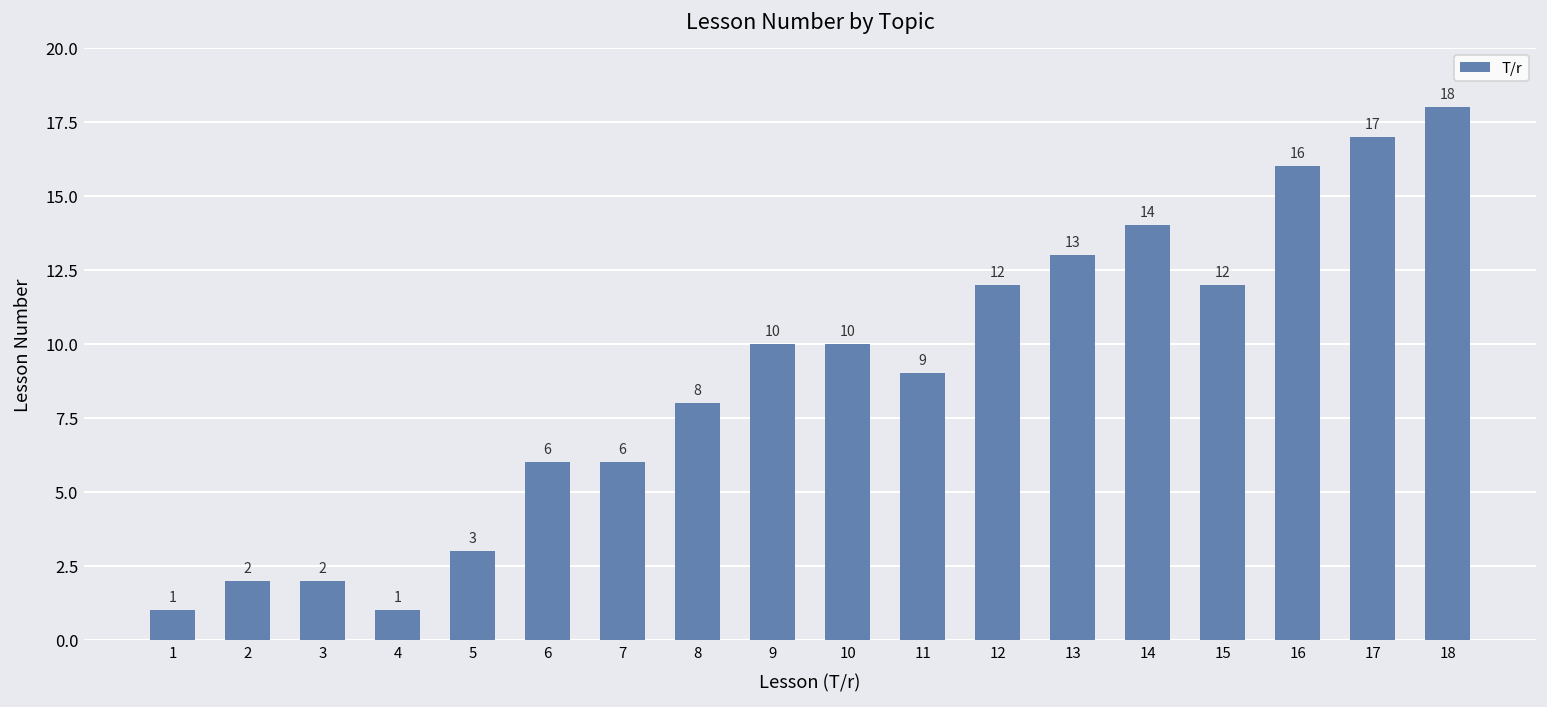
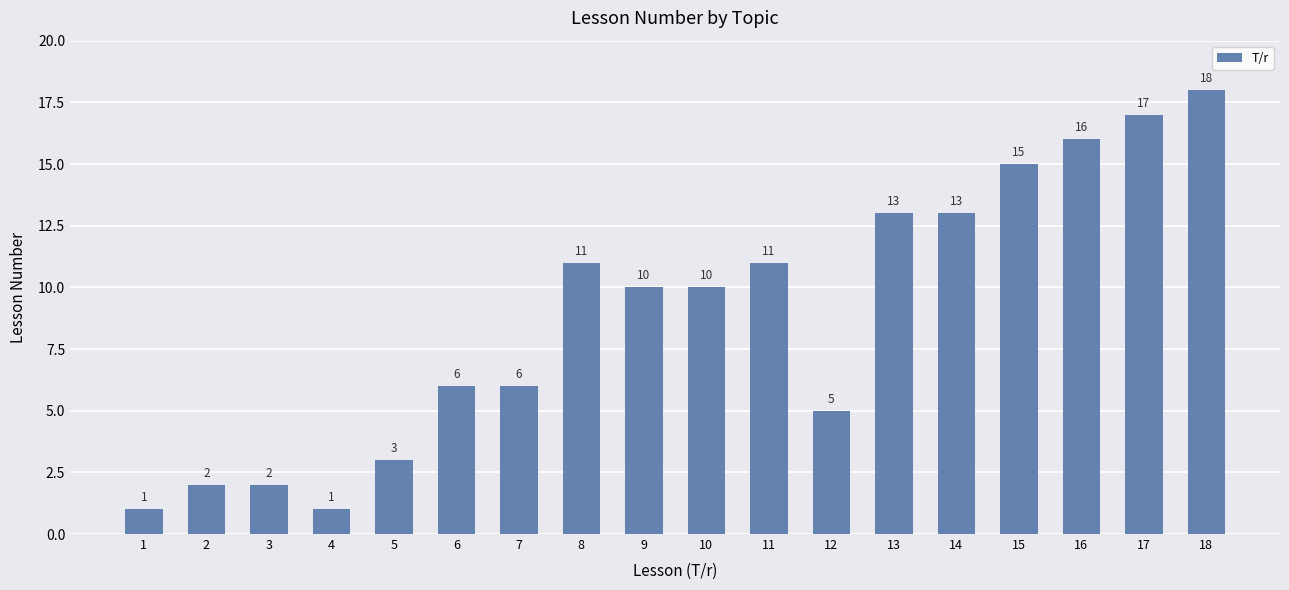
8: 8 -> 11
11: 9 -> 11
12: 12 -> 5
14: 14 -> 13
15: 12 -> 15
